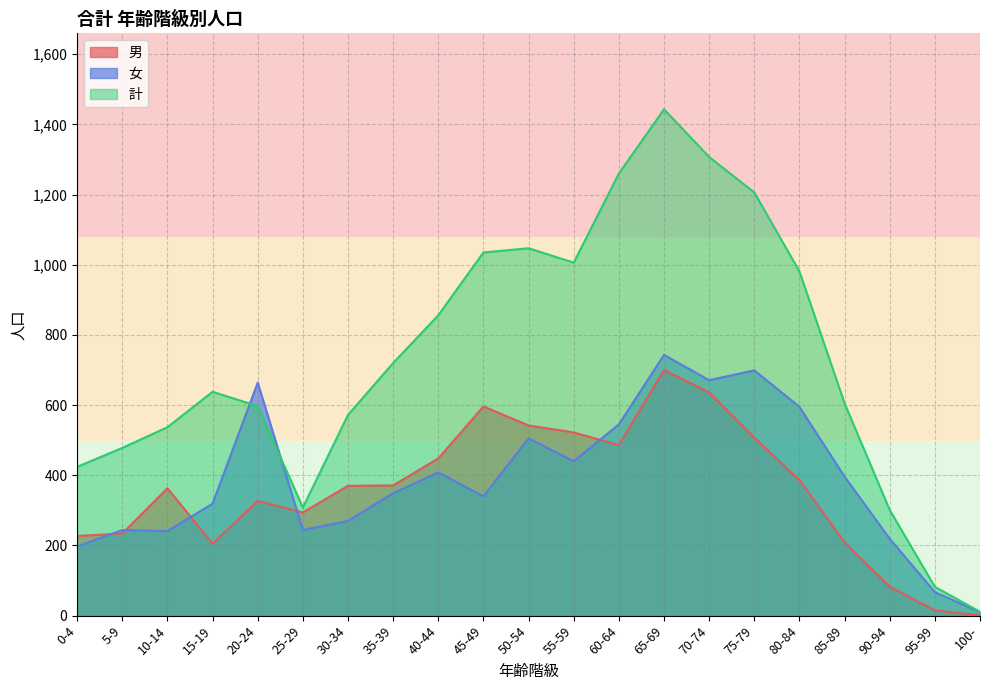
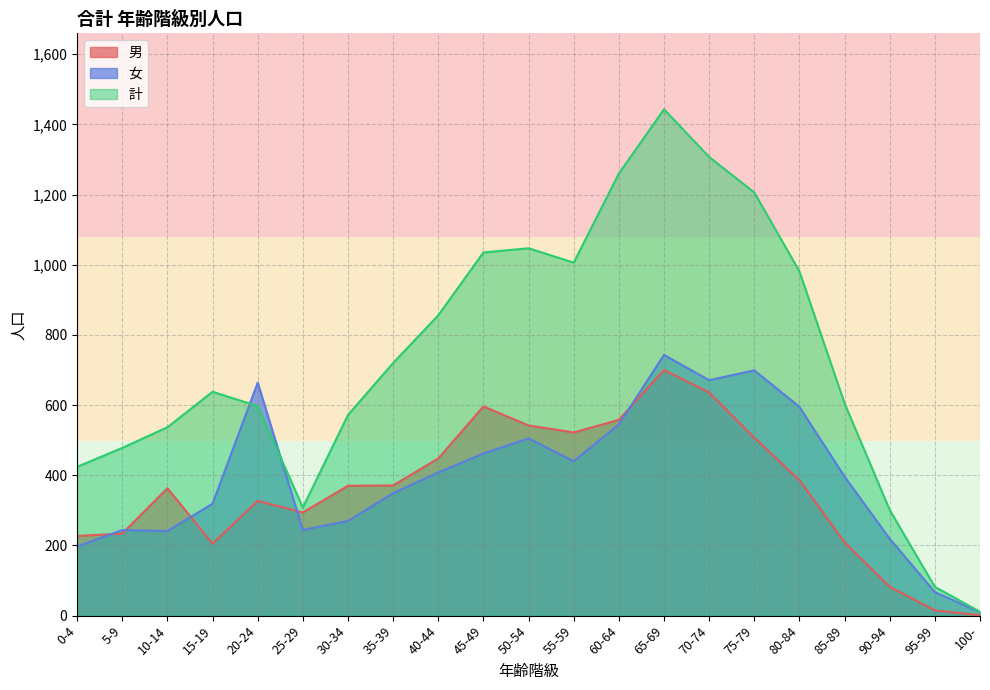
女, 45-49: 340 -> 460
男, 60-64: 490 -> 560
